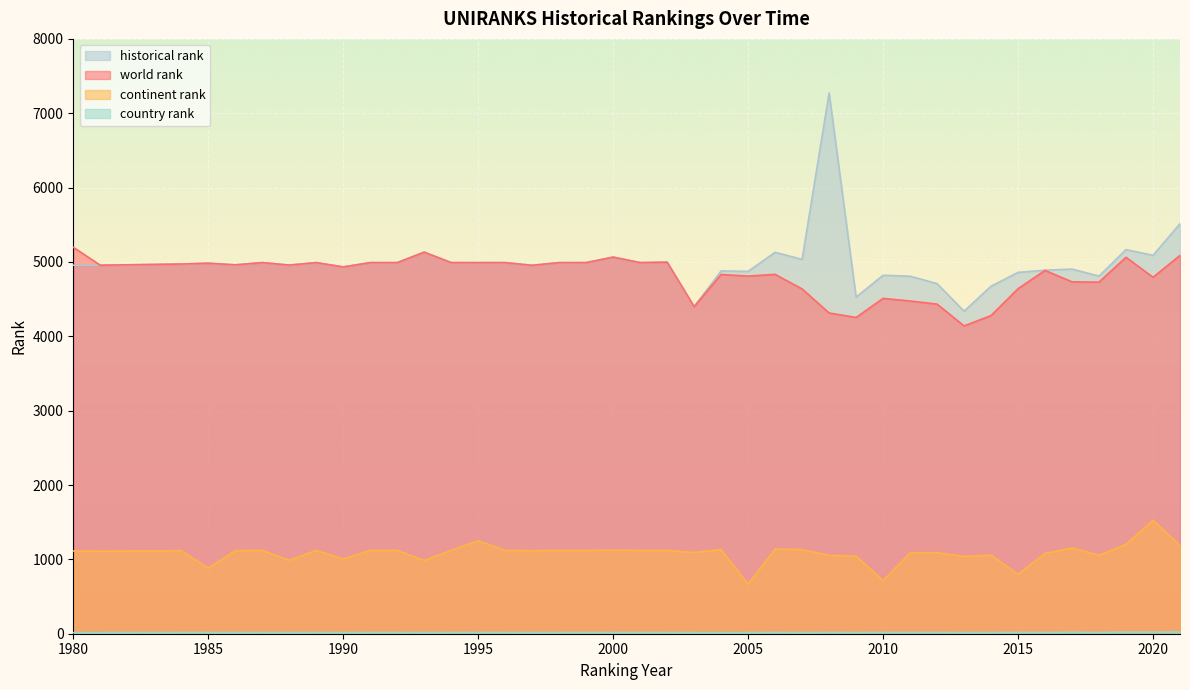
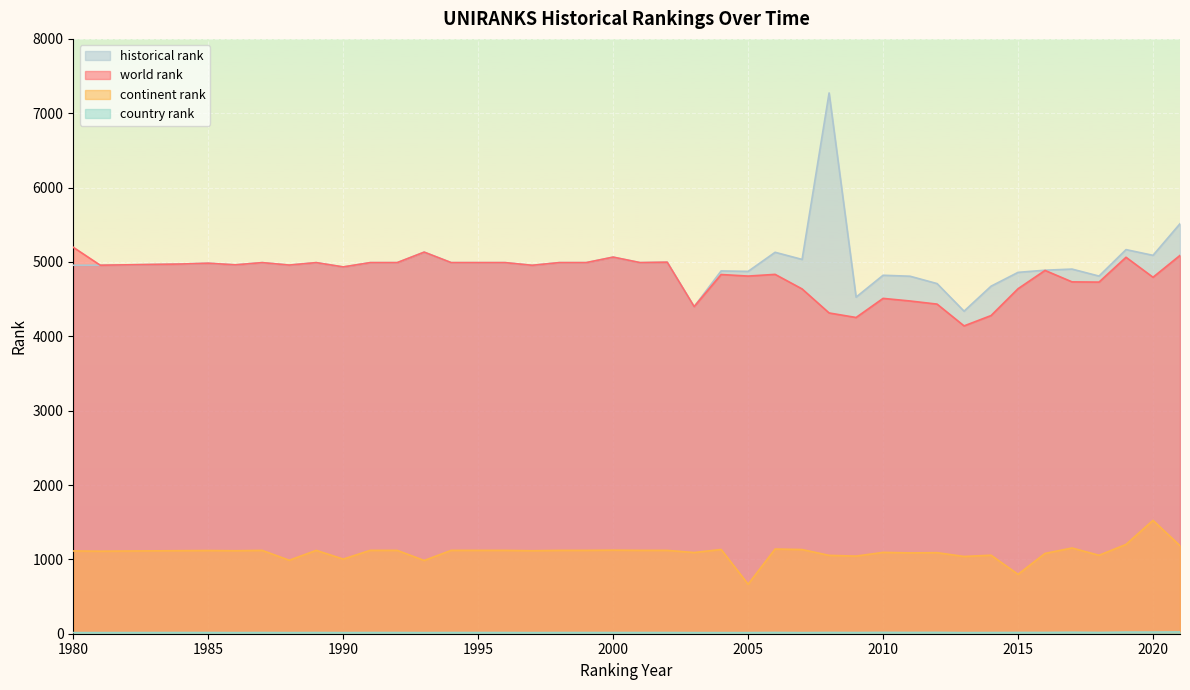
continent rank, 1985: 900 -> 1100
continent rank, 1995: 1300 -> 1100
continent rank, 2010: 700 -> 1100
